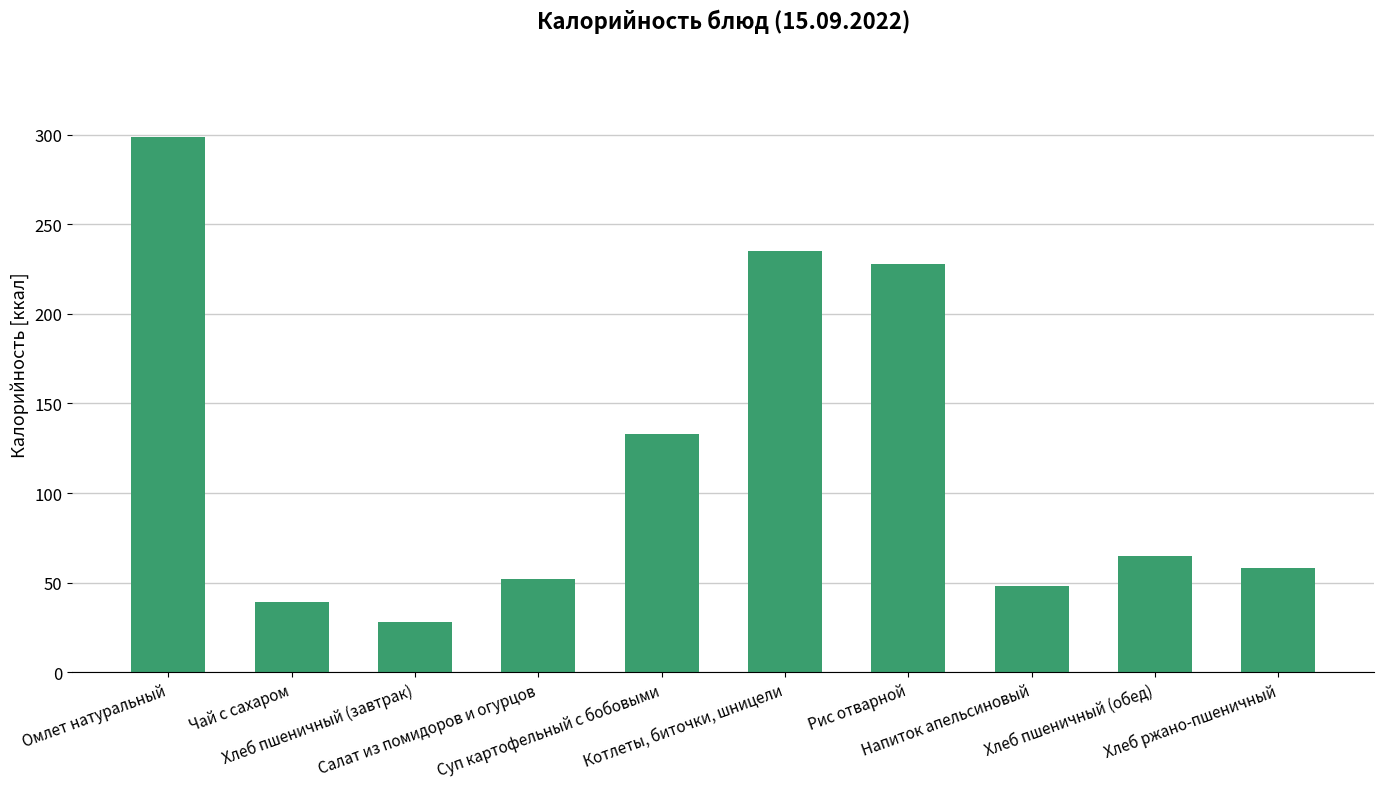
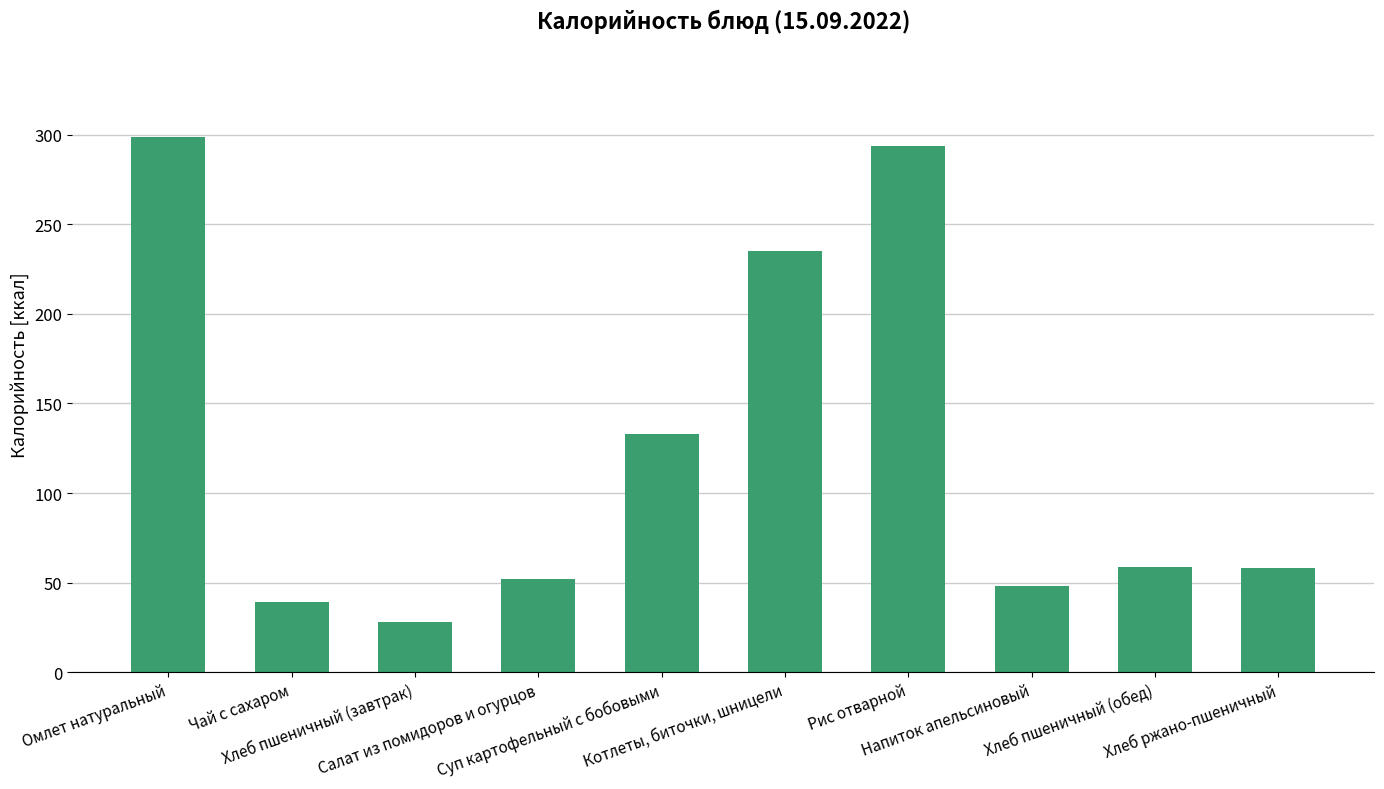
Рис отварной: 228 -> 294
Хлеб пшеничный (обед): 65 -> 59
